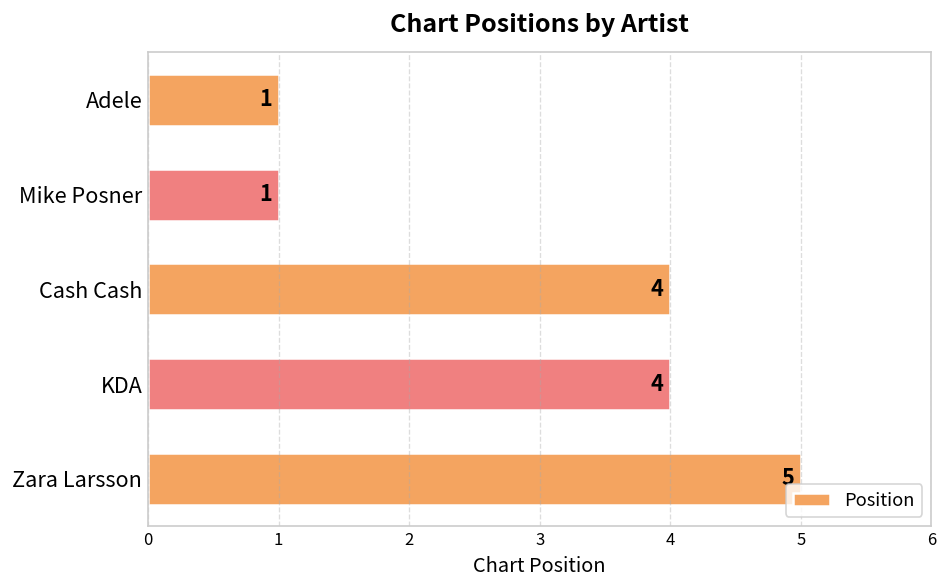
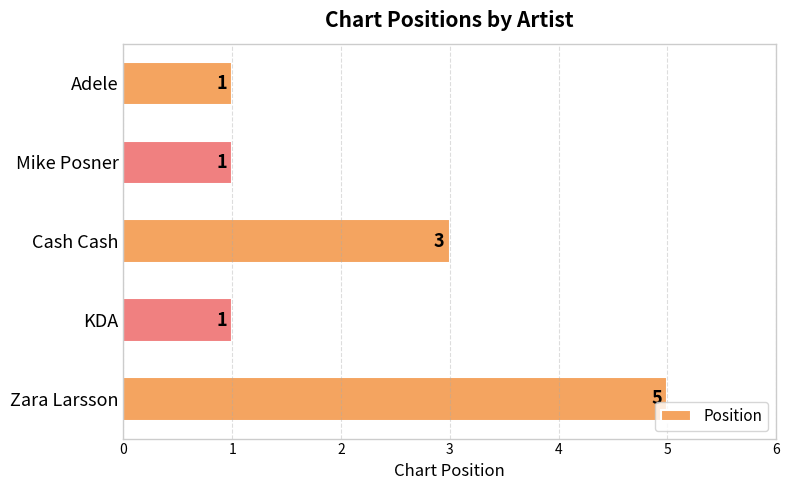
Cash Cash: 4 -> 3
KDA: 4 -> 1
